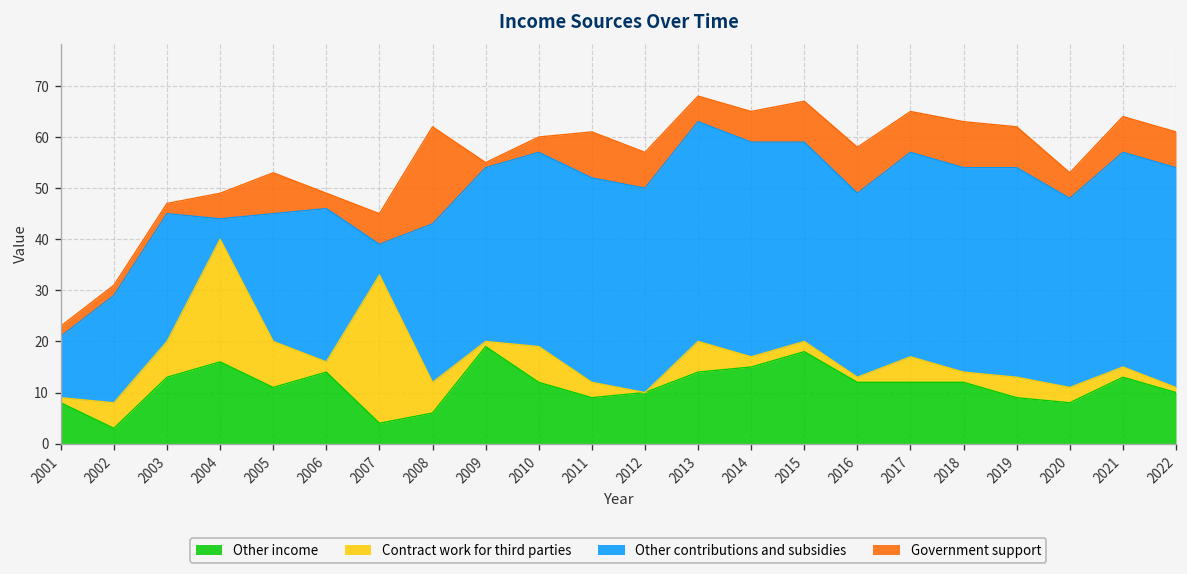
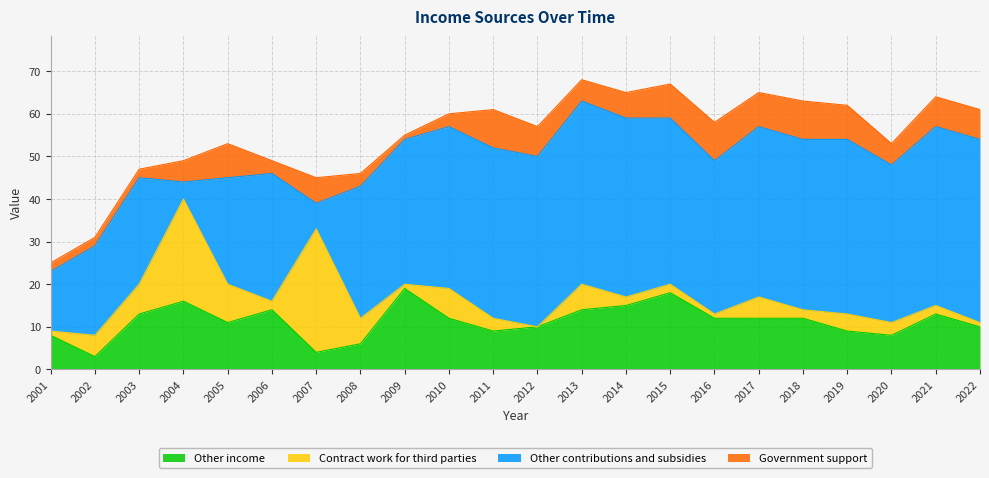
Other contributions and subsidies, 2001: 12 -> 14
Government support, 2008: 19 -> 3
